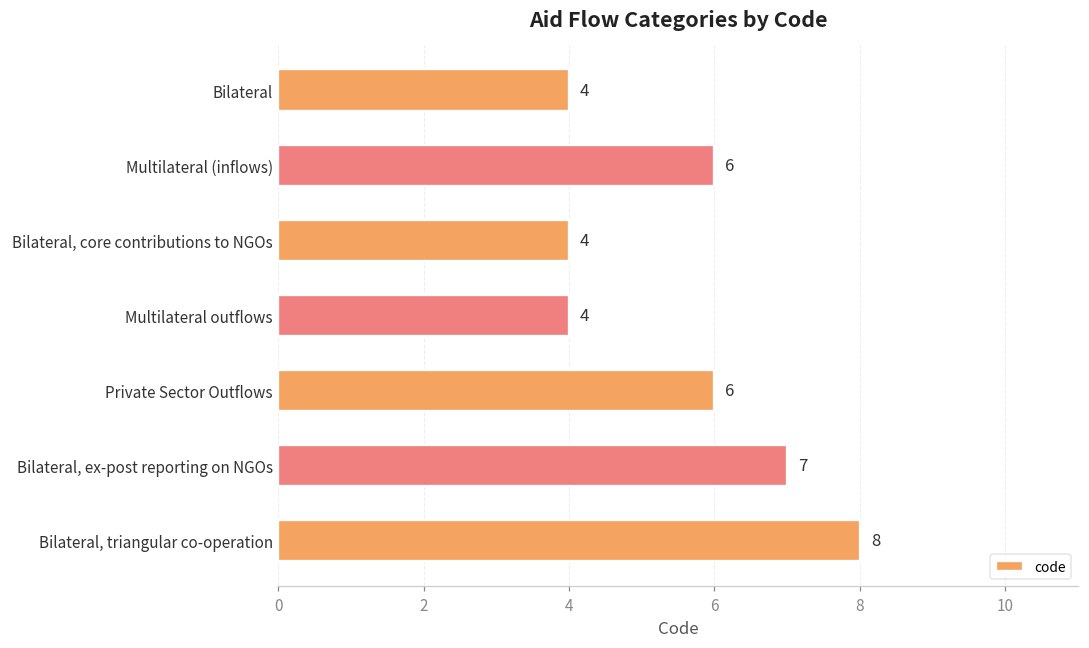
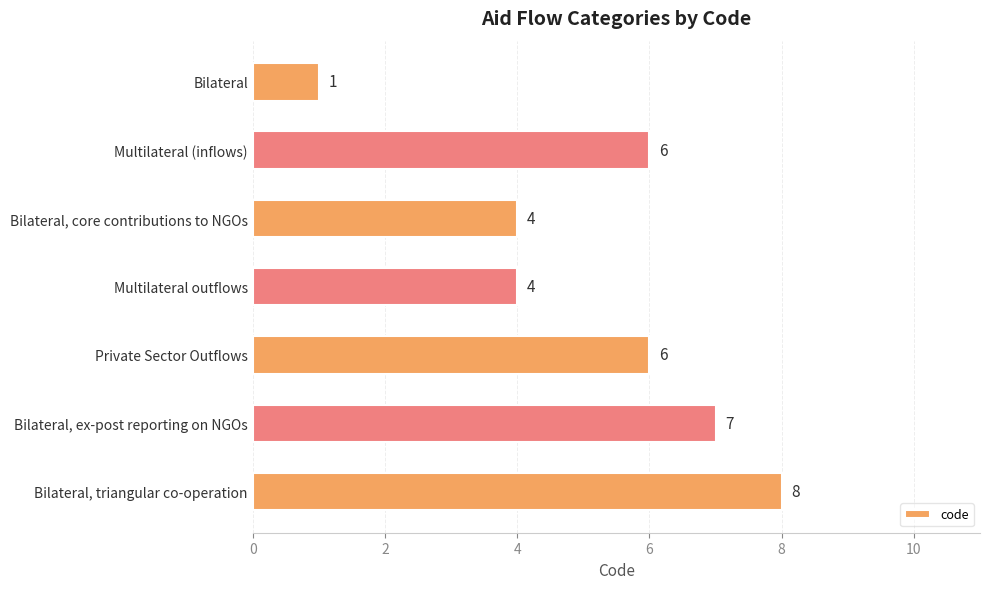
Bilateral: 4 -> 1
